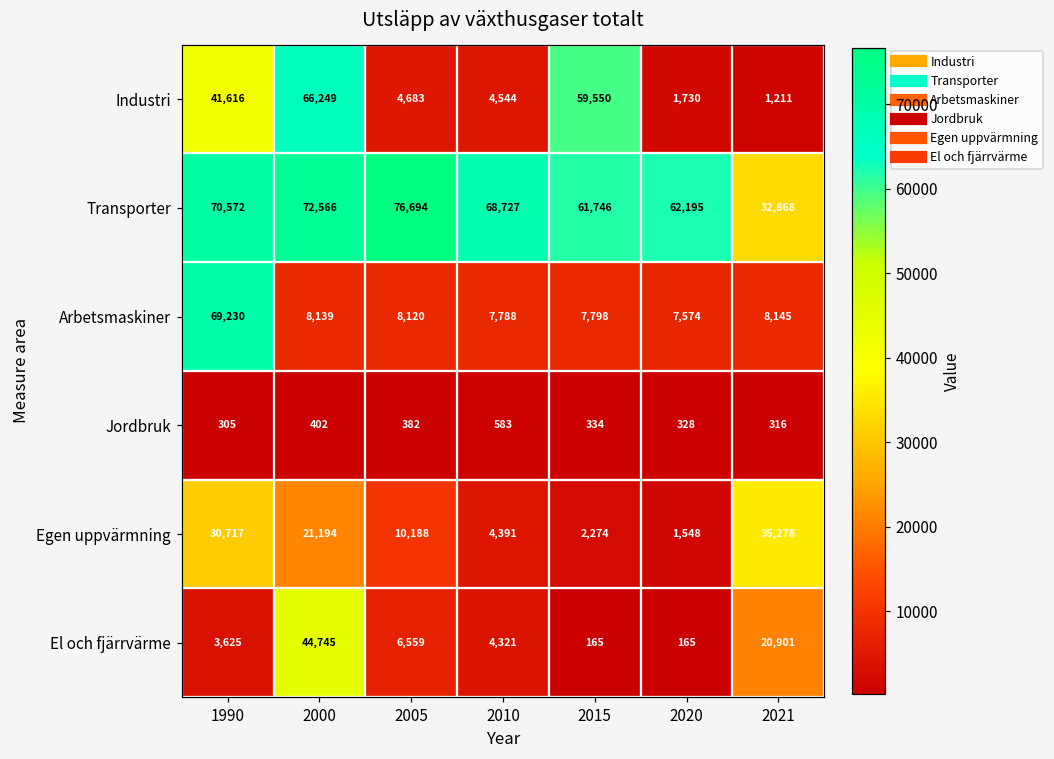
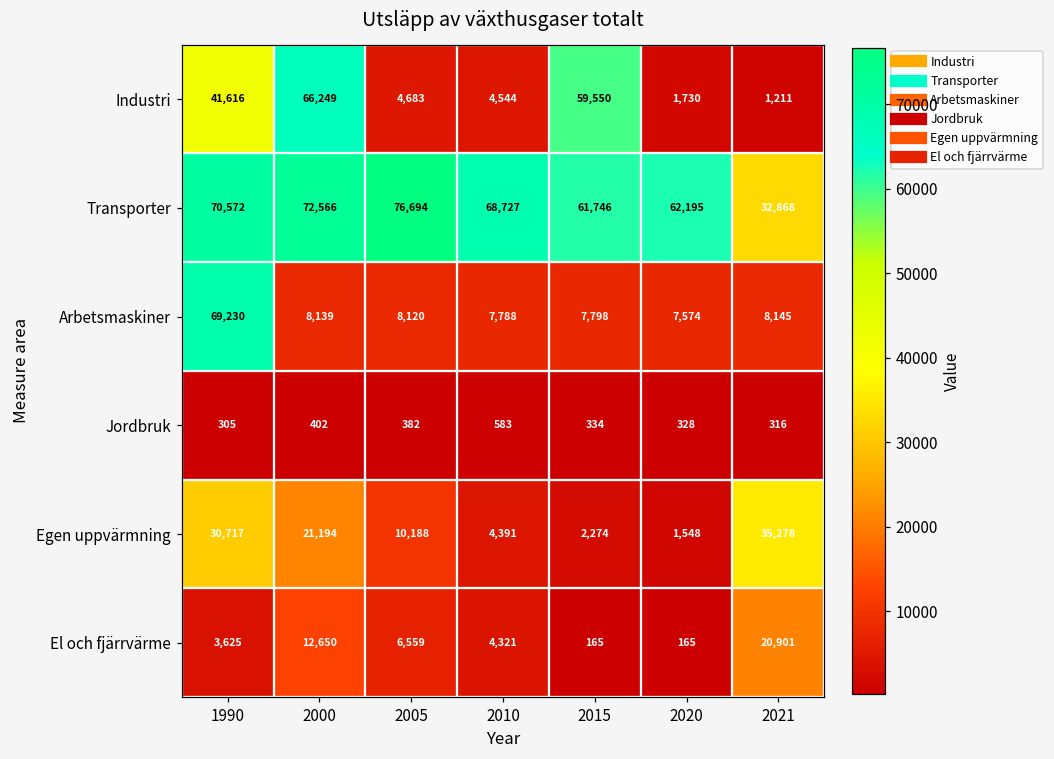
El och fjärrvärme, 2000: 44,745 -> 12,650
